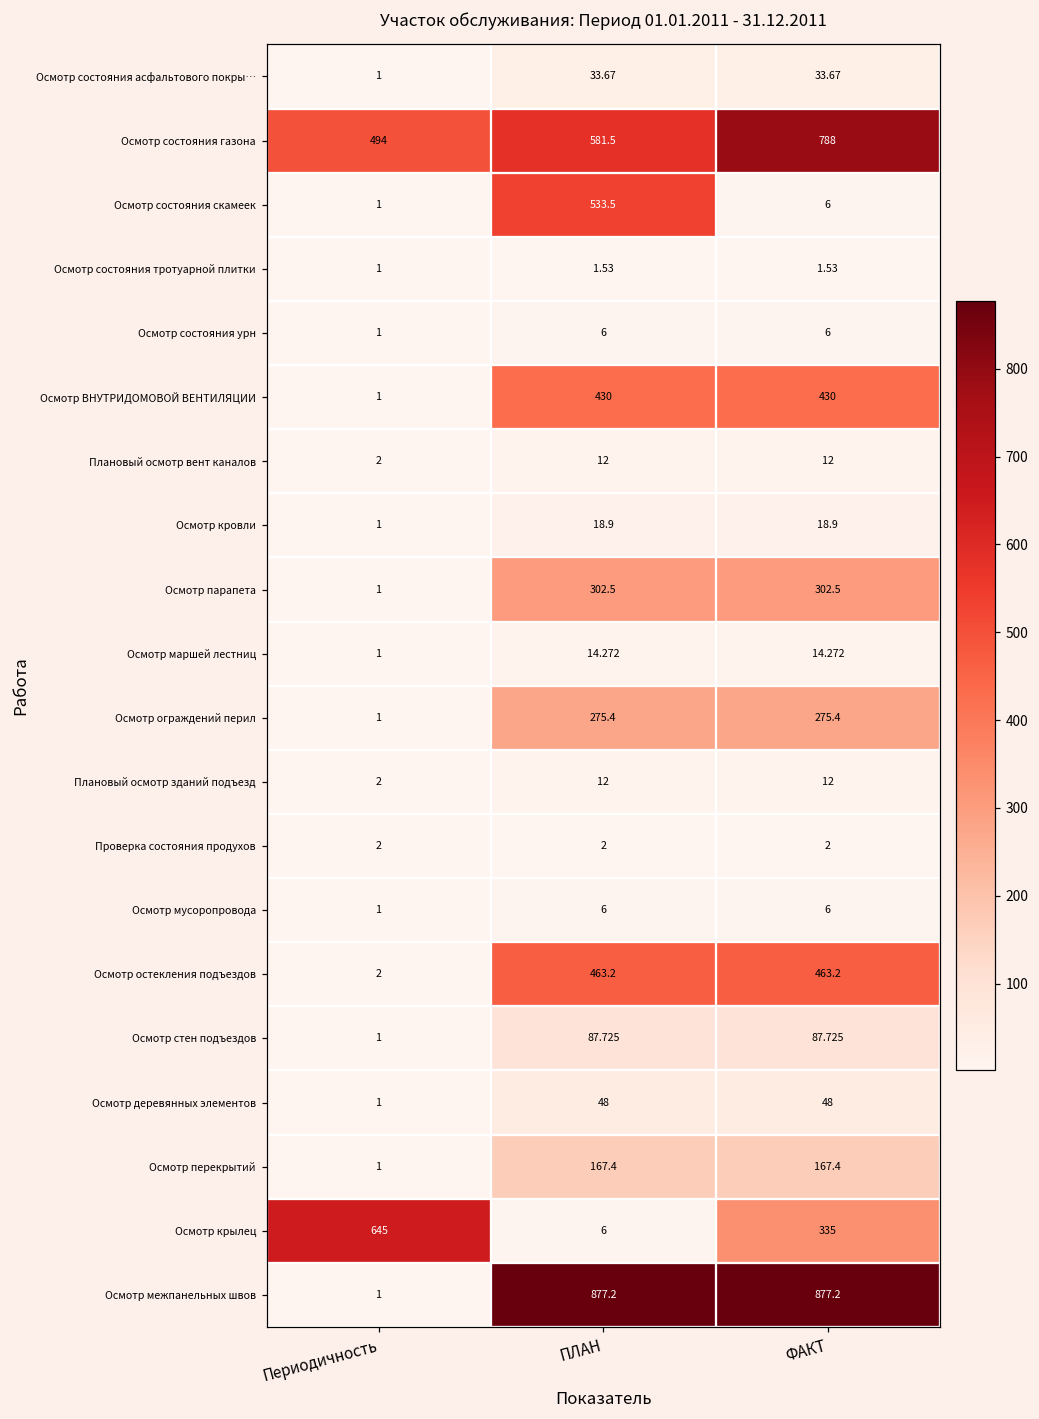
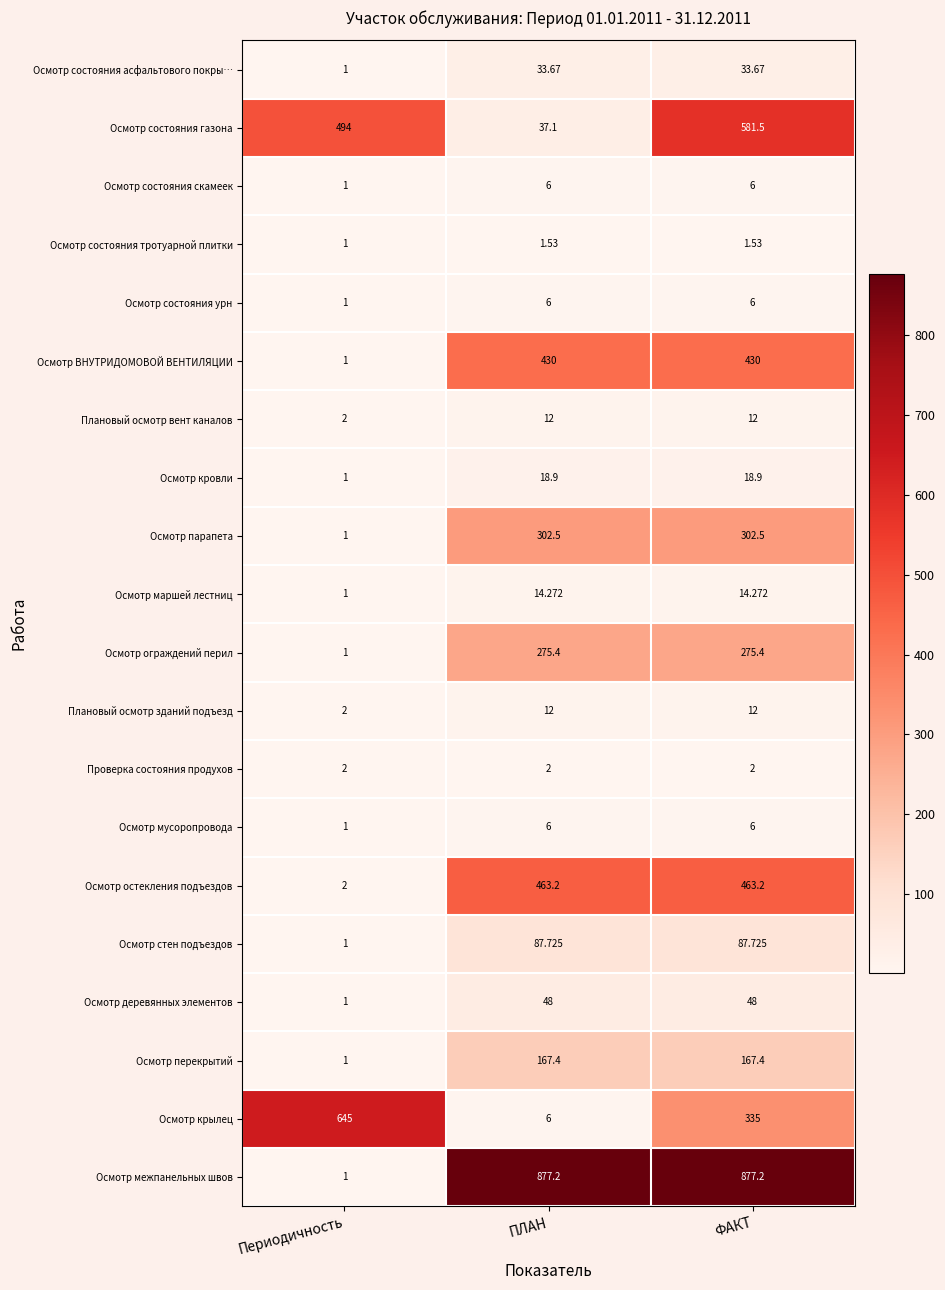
Осмотр состояния газона, ПЛАН: 581.5 -> 37.1
Осмотр состояния газона, ФАКТ: 788 -> 581.5
Осмотр состояния скамеек, ПЛАН: 533.5 -> 6
